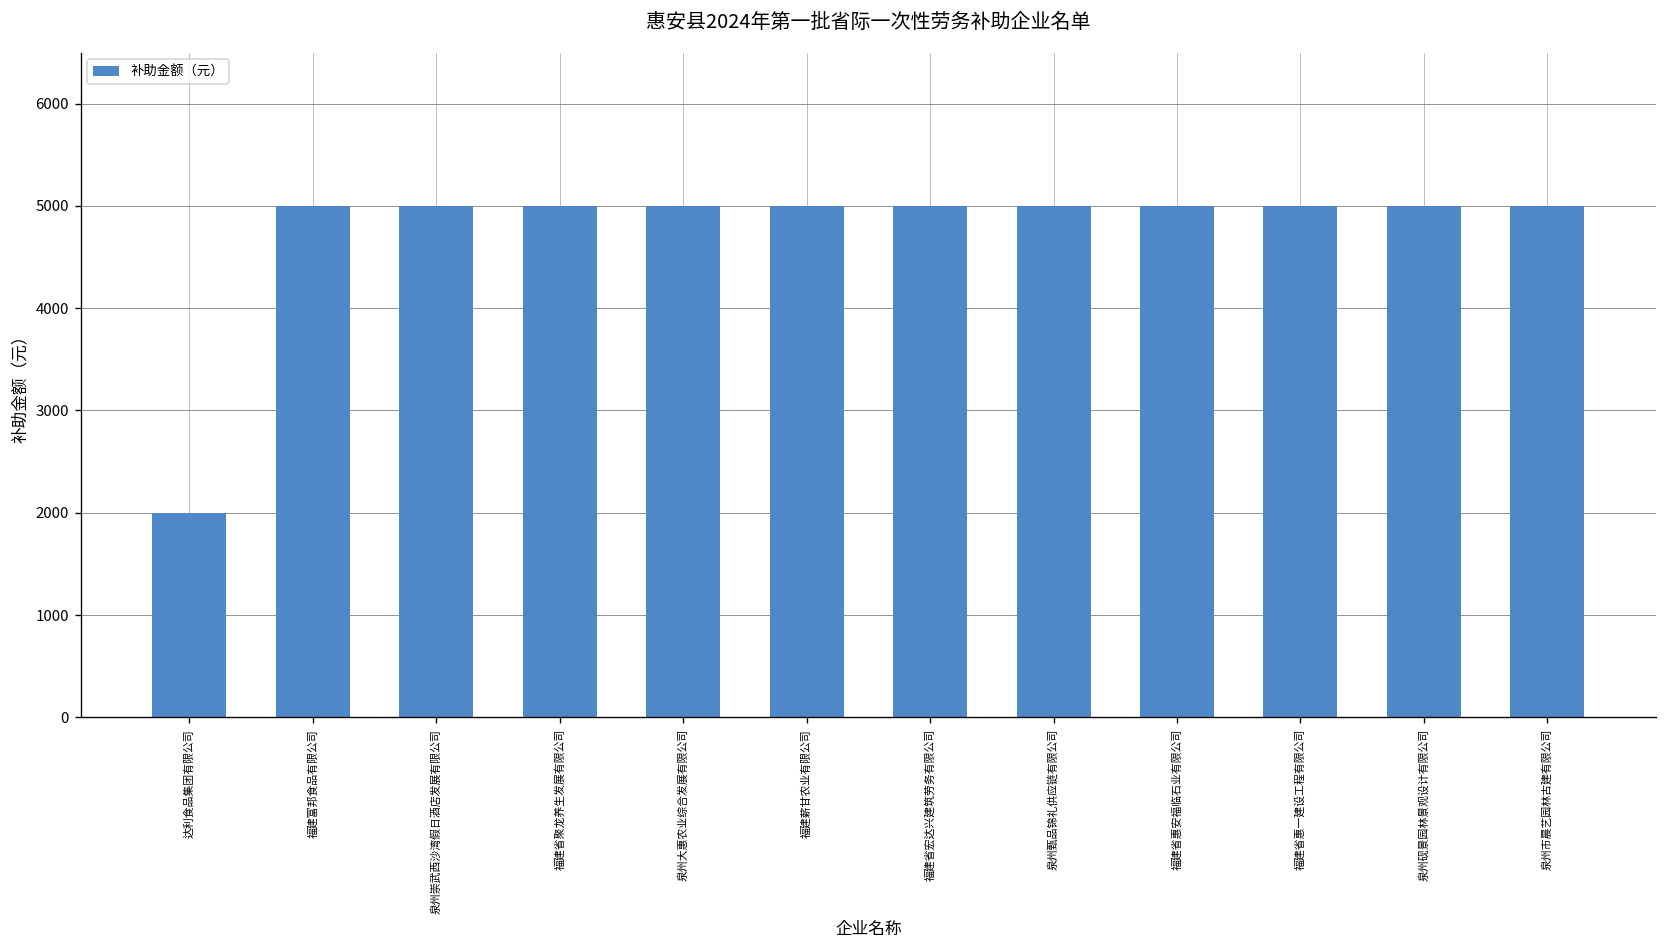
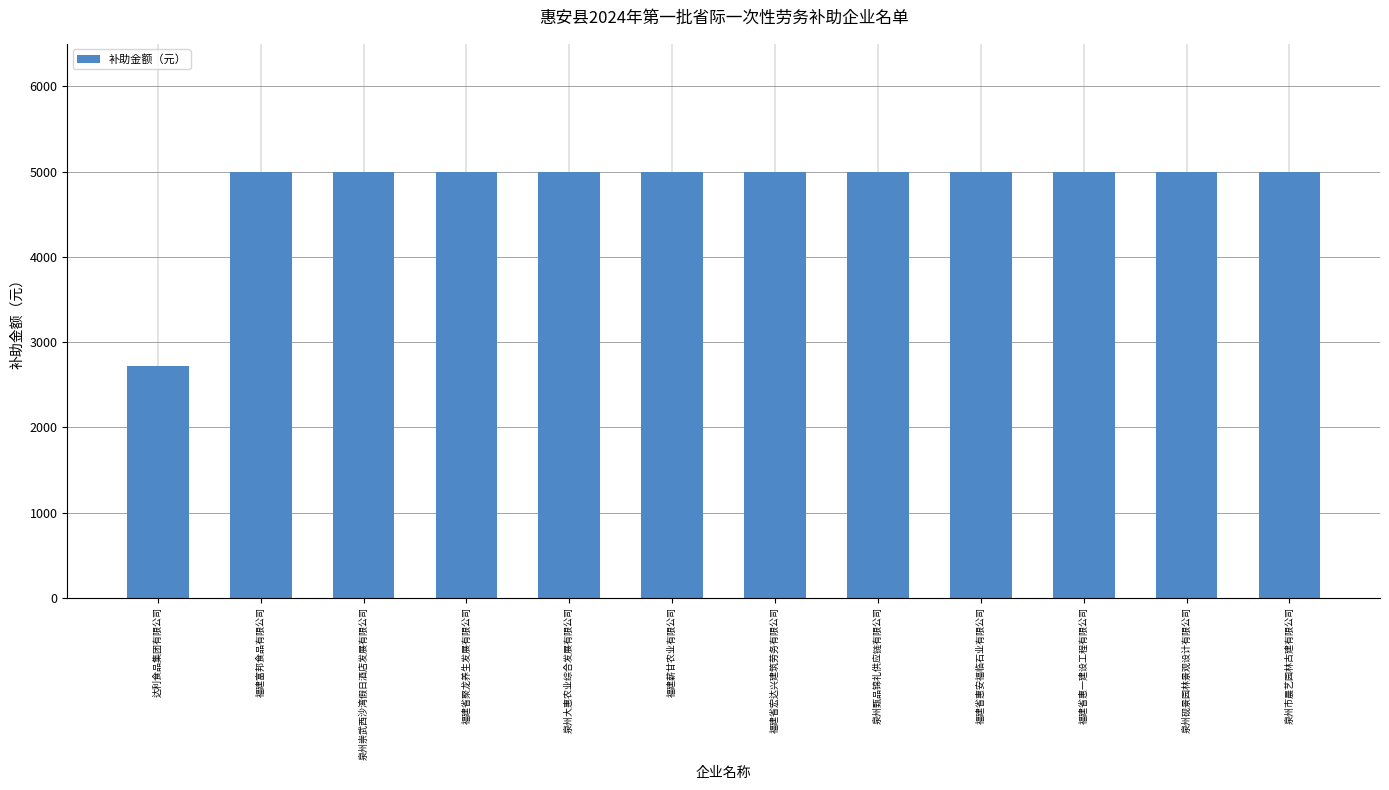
达利食品集团有限公司: 2000 -> 2700
